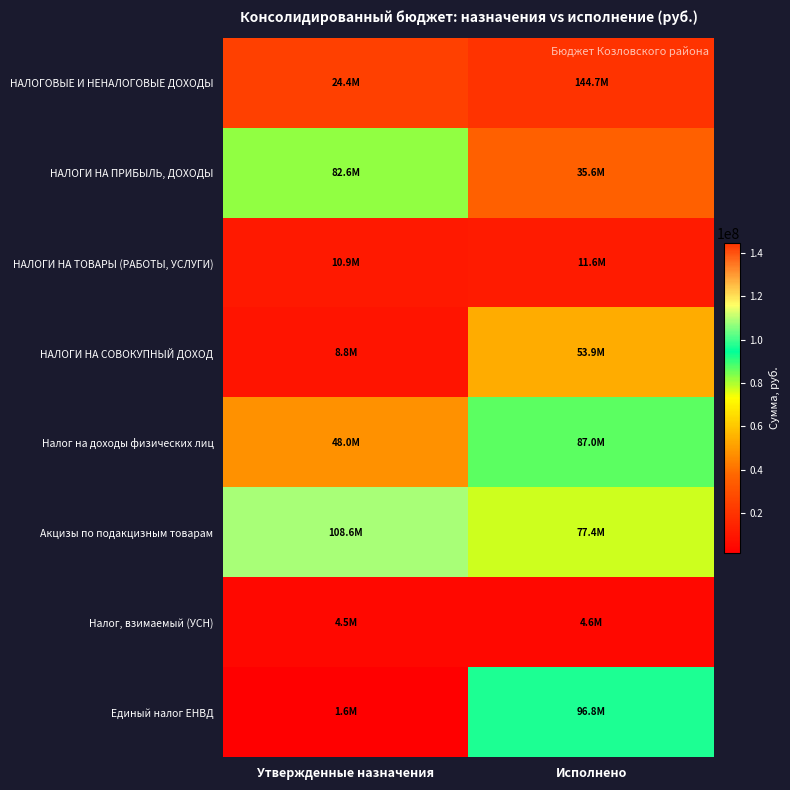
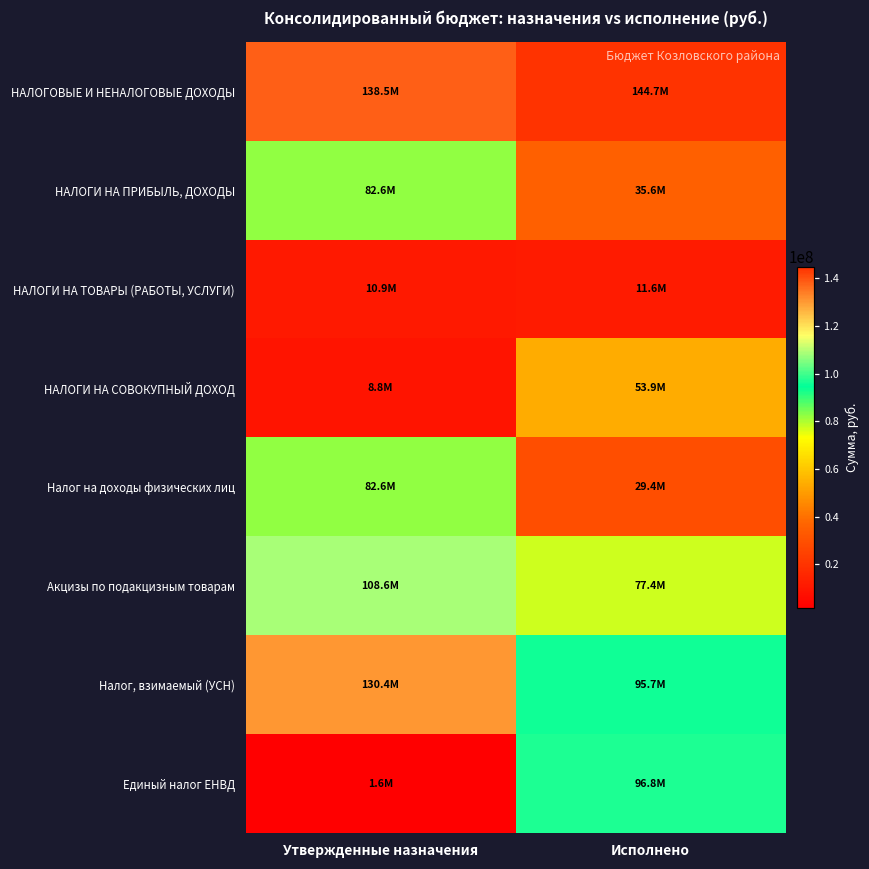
НАЛОГОВЫЕ И НЕНАЛОГОВЫЕ ДОХОДЫ, Утвержденные назначения: 24.4M -> 138.5M
Налог на доходы физических лиц, Утвержденные назначения: 48.0M -> 82.6M
Налог на доходы физических лиц, Исполнено: 87.0M -> 29.4M
Налог, взимаемый (УСН), Утвержденные назначения: 4.5M -> 130.4M
Налог, взимаемый (УСН), Исполнено: 4.6M -> 95.7M
